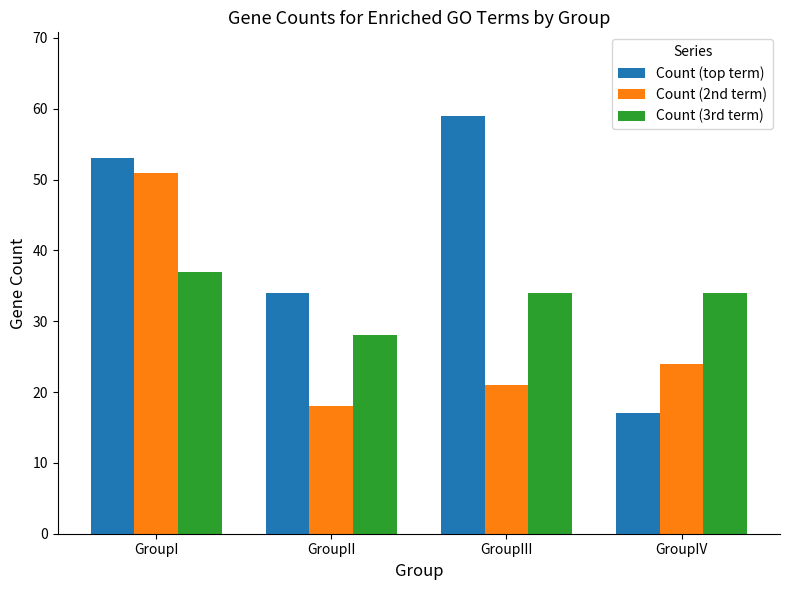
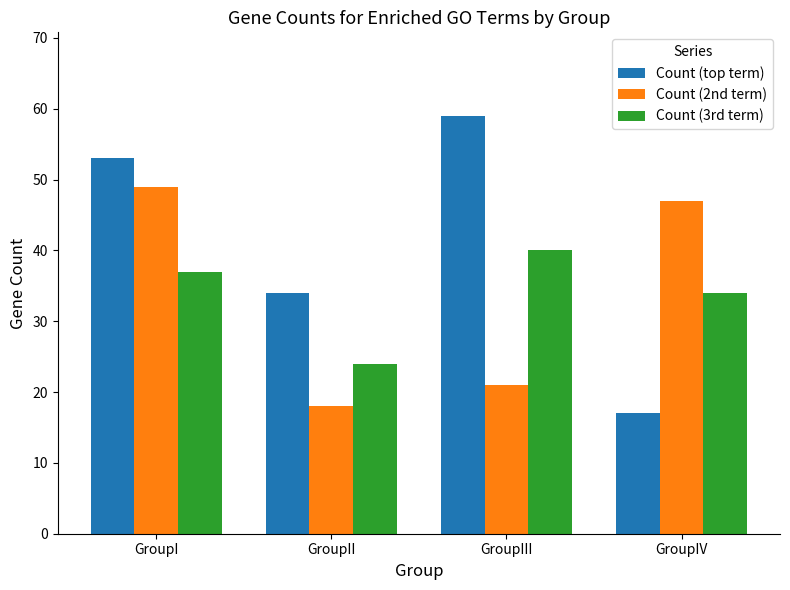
Count (2nd term), GroupI: 51 -> 49
Count (3rd term), GroupII: 28 -> 24
Count (3rd term), GroupIII: 34 -> 40
Count (2nd term), GroupIV: 24 -> 47
